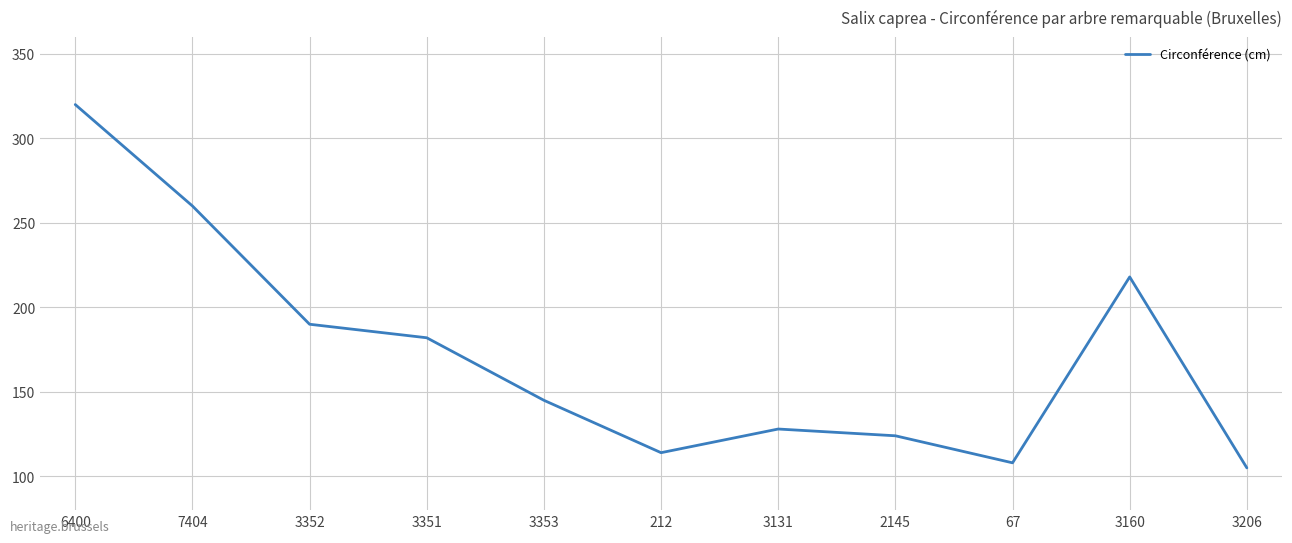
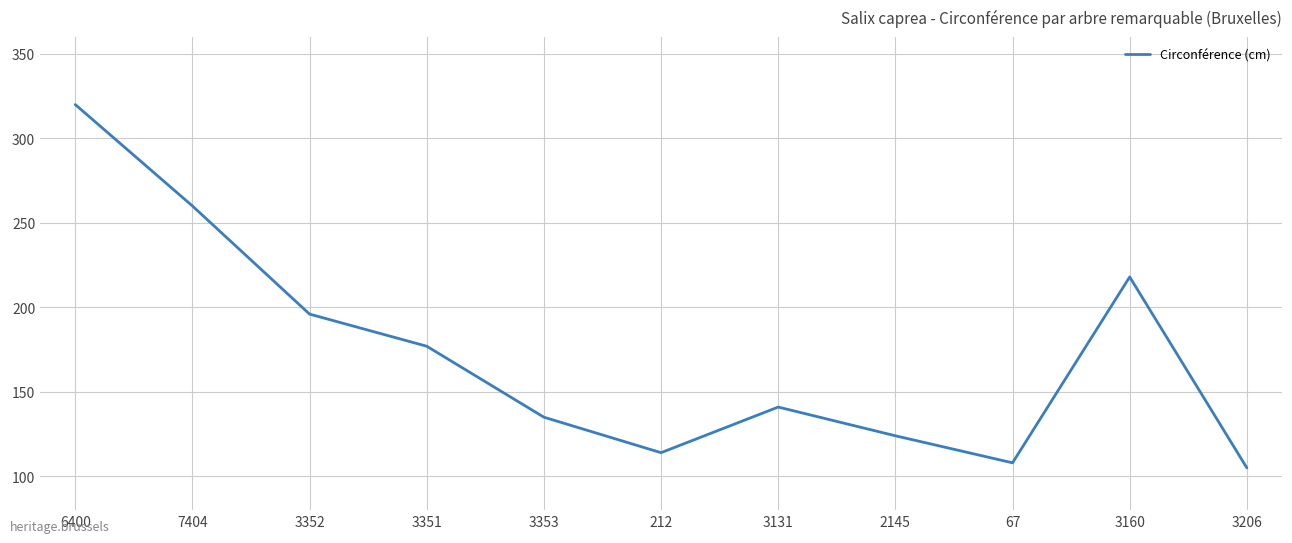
3352: 190 -> 196
3351: 182 -> 177
3353: 145 -> 135
3131: 128 -> 141
